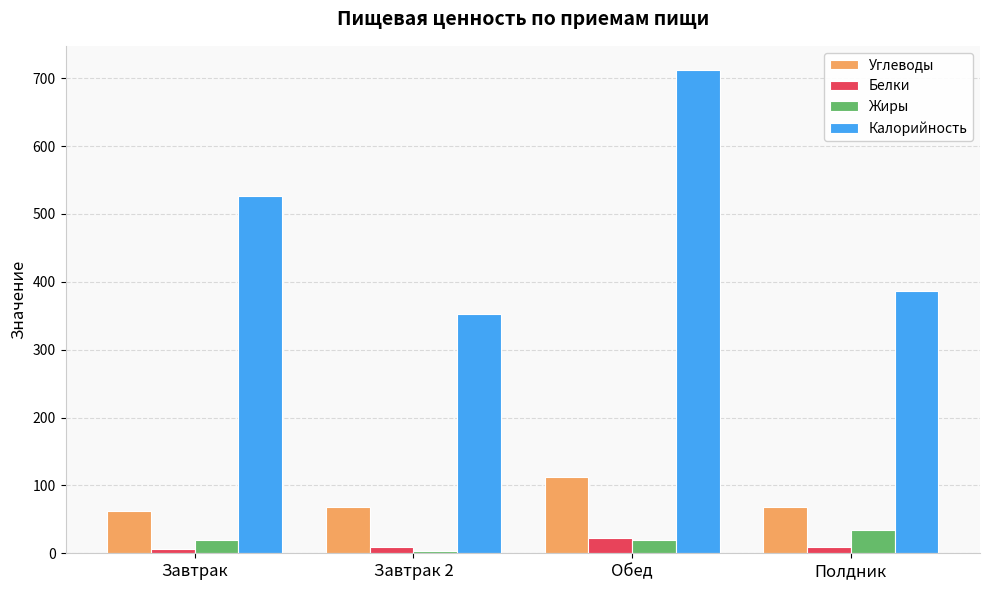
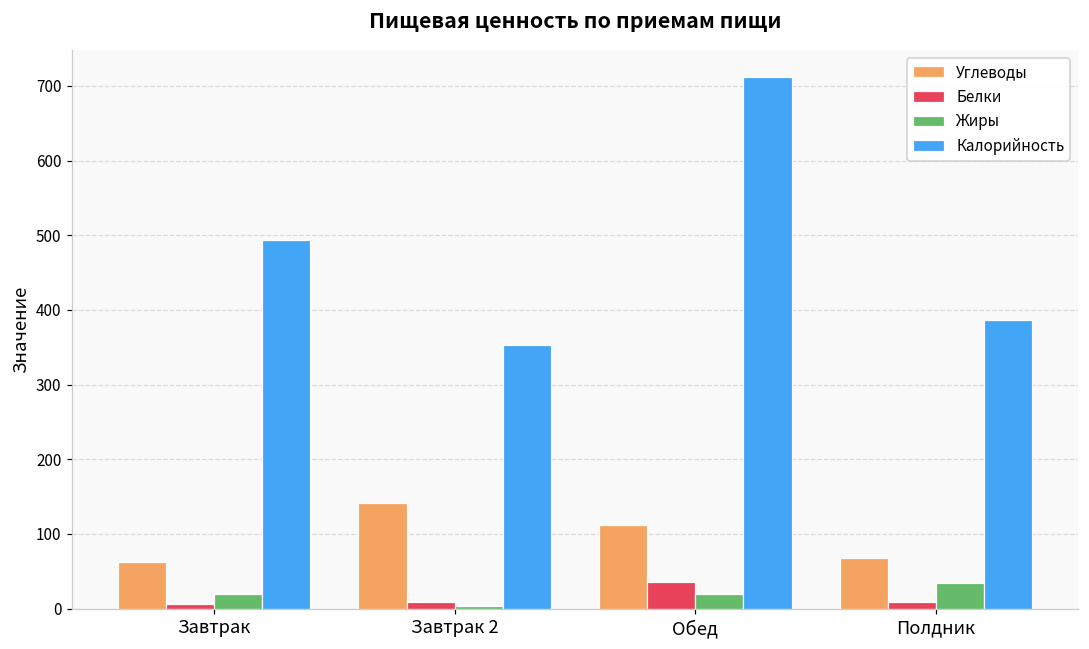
Калорийность, Завтрак: 530 -> 490
Углеводы, Завтрак 2: 70 -> 140
Белки, Обед: 20 -> 40
